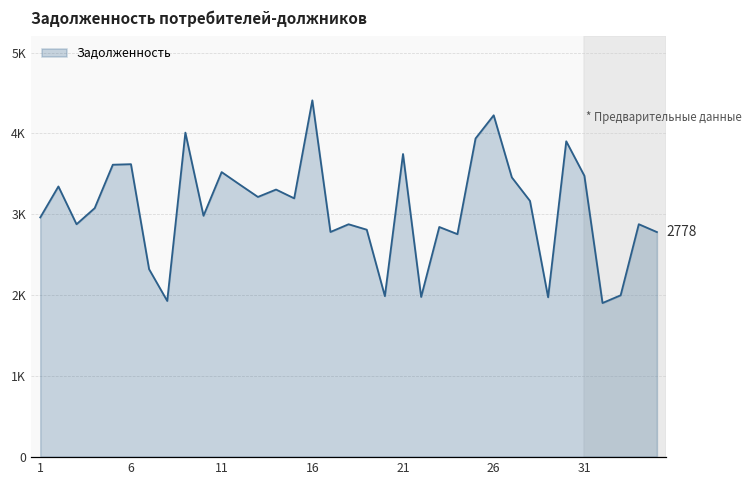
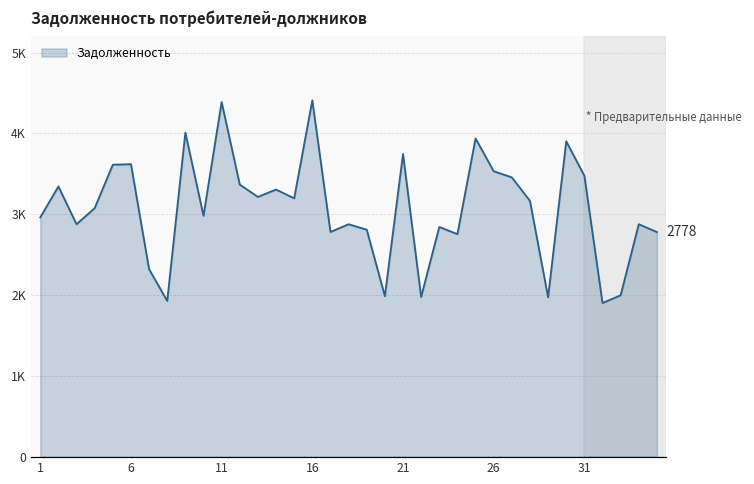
11: 3500 -> 4400
26: 4200 -> 3500
